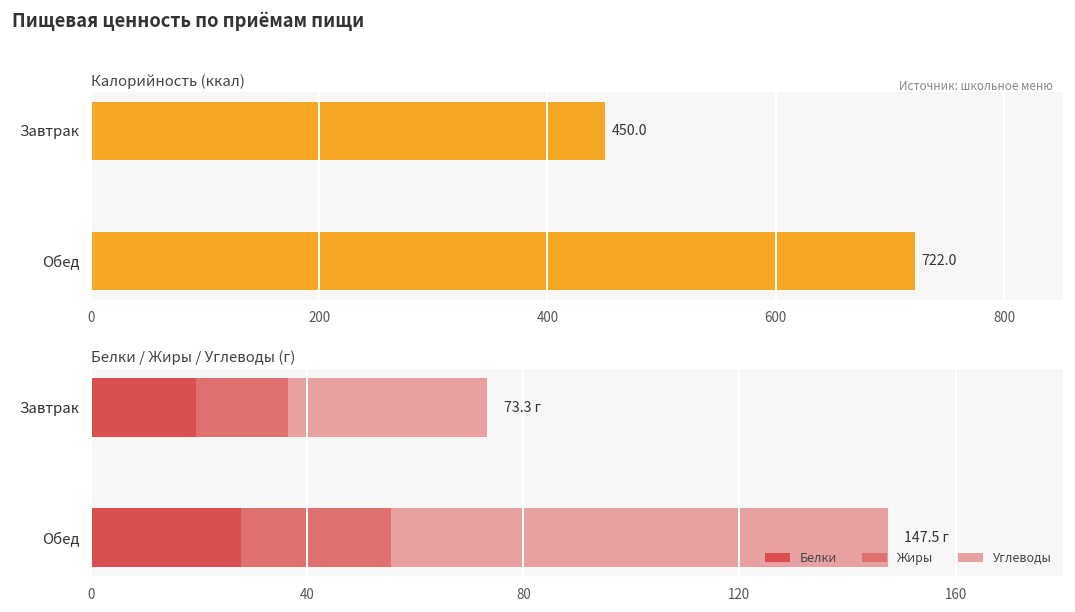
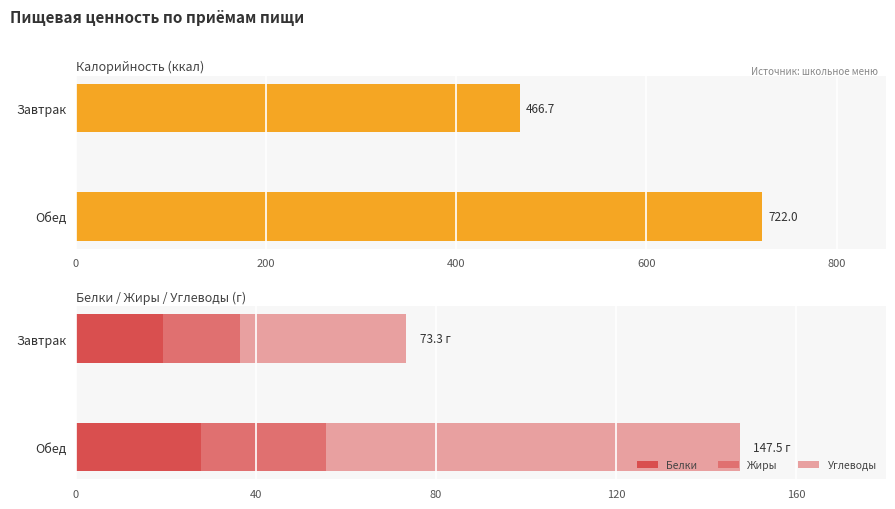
Калорийность (ккал), Завтрак: 450.0 -> 466.7
